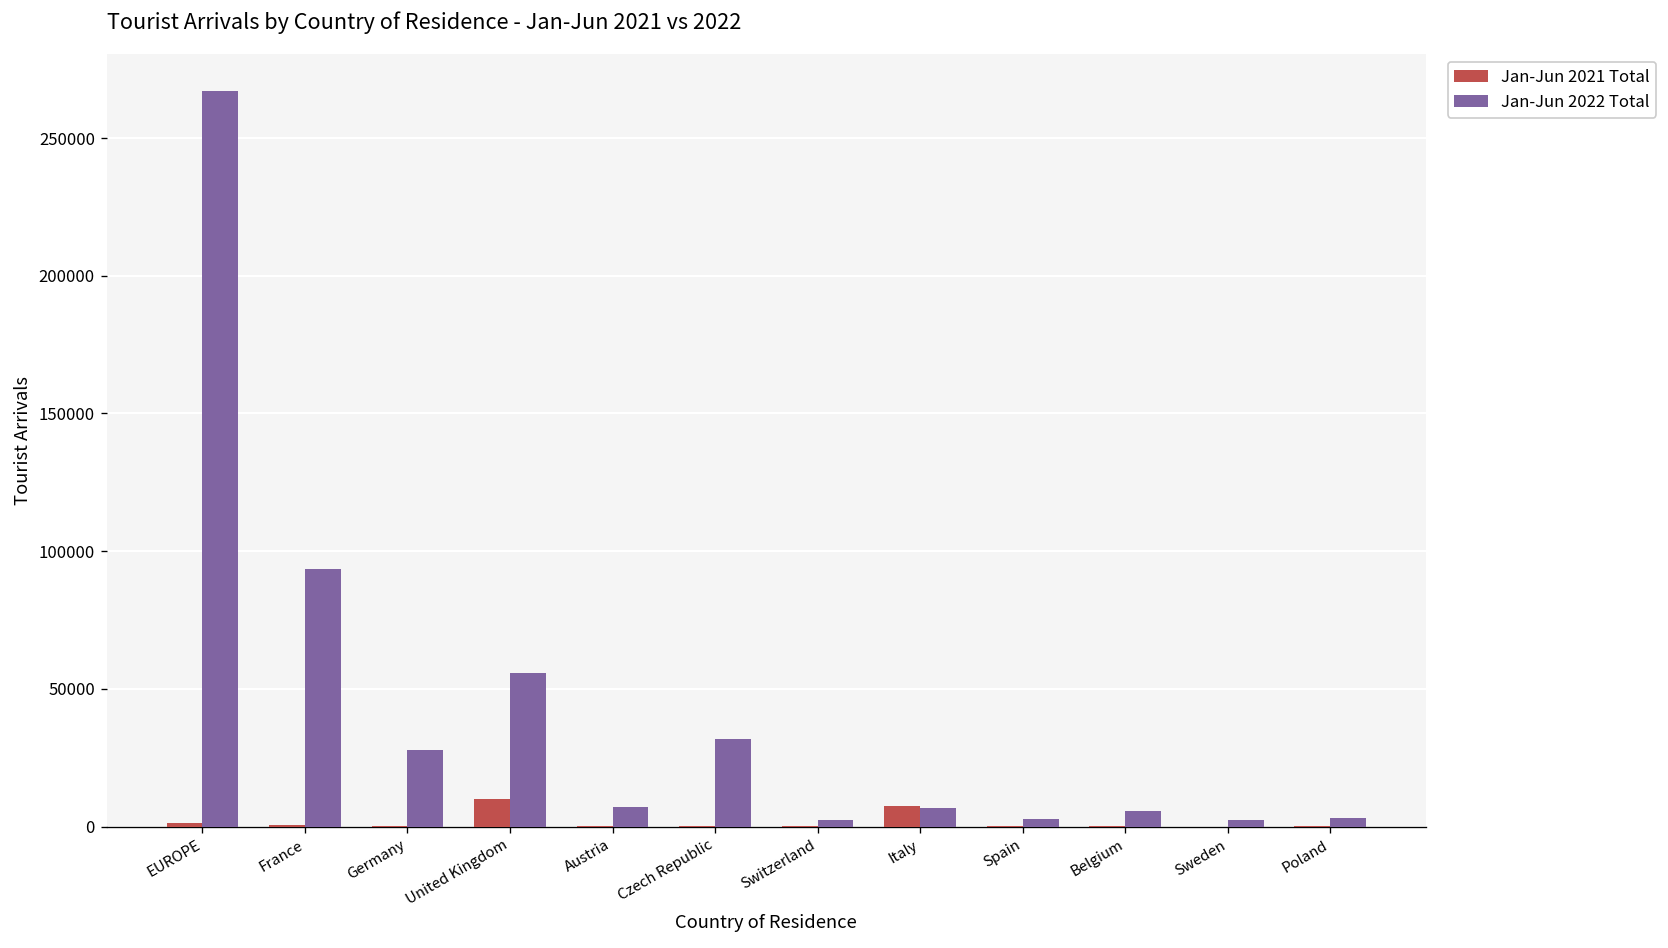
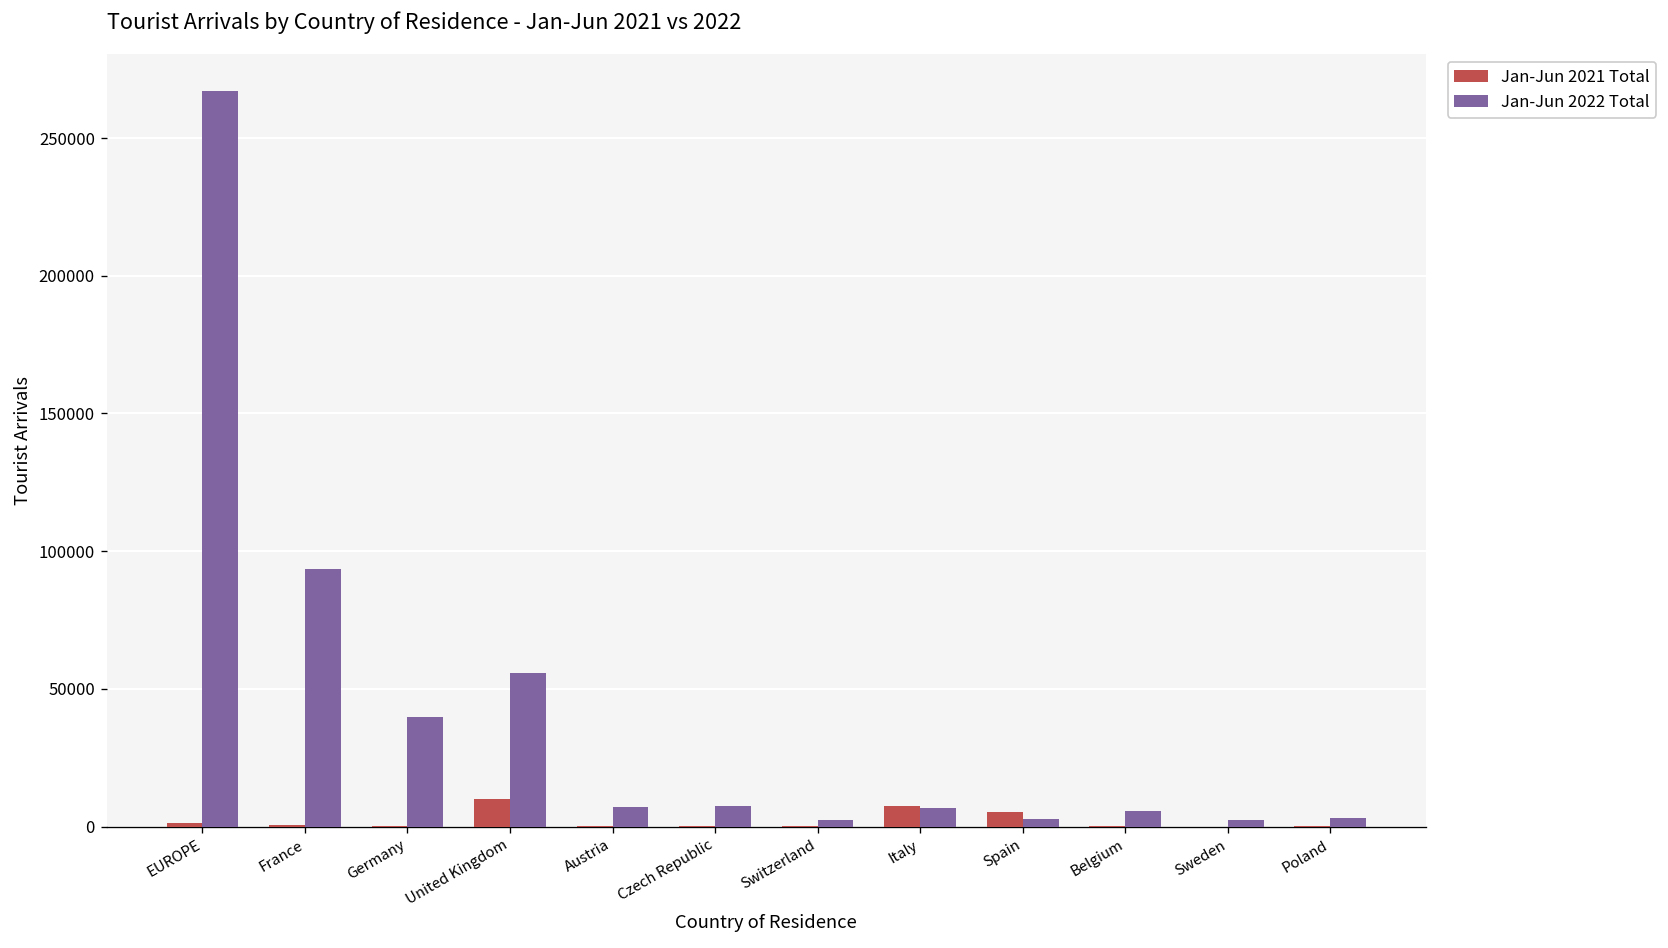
Jan-Jun 2022 Total, Germany: 28000 -> 40000
Jan-Jun 2022 Total, Czech Republic: 32000 -> 7000
Jan-Jun 2021 Total, Spain: 0 -> 5000
